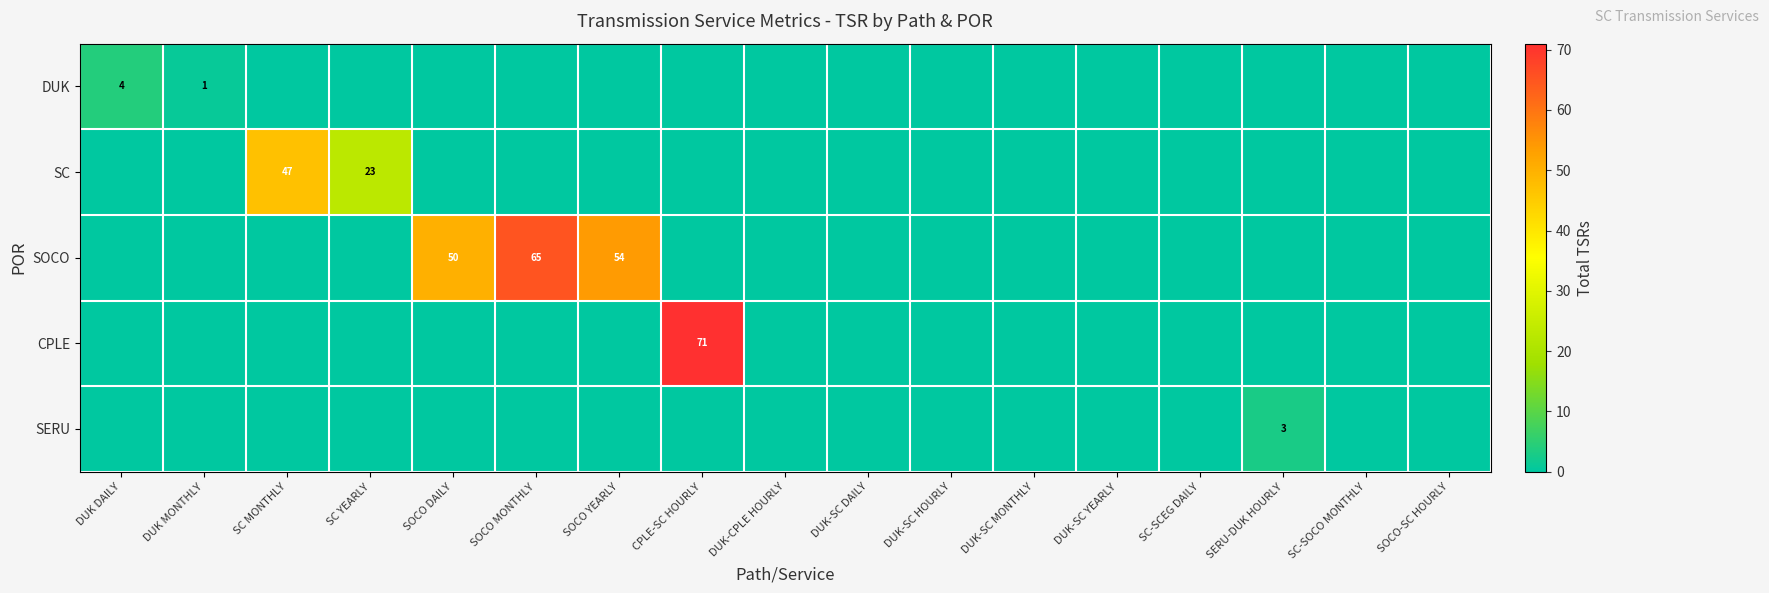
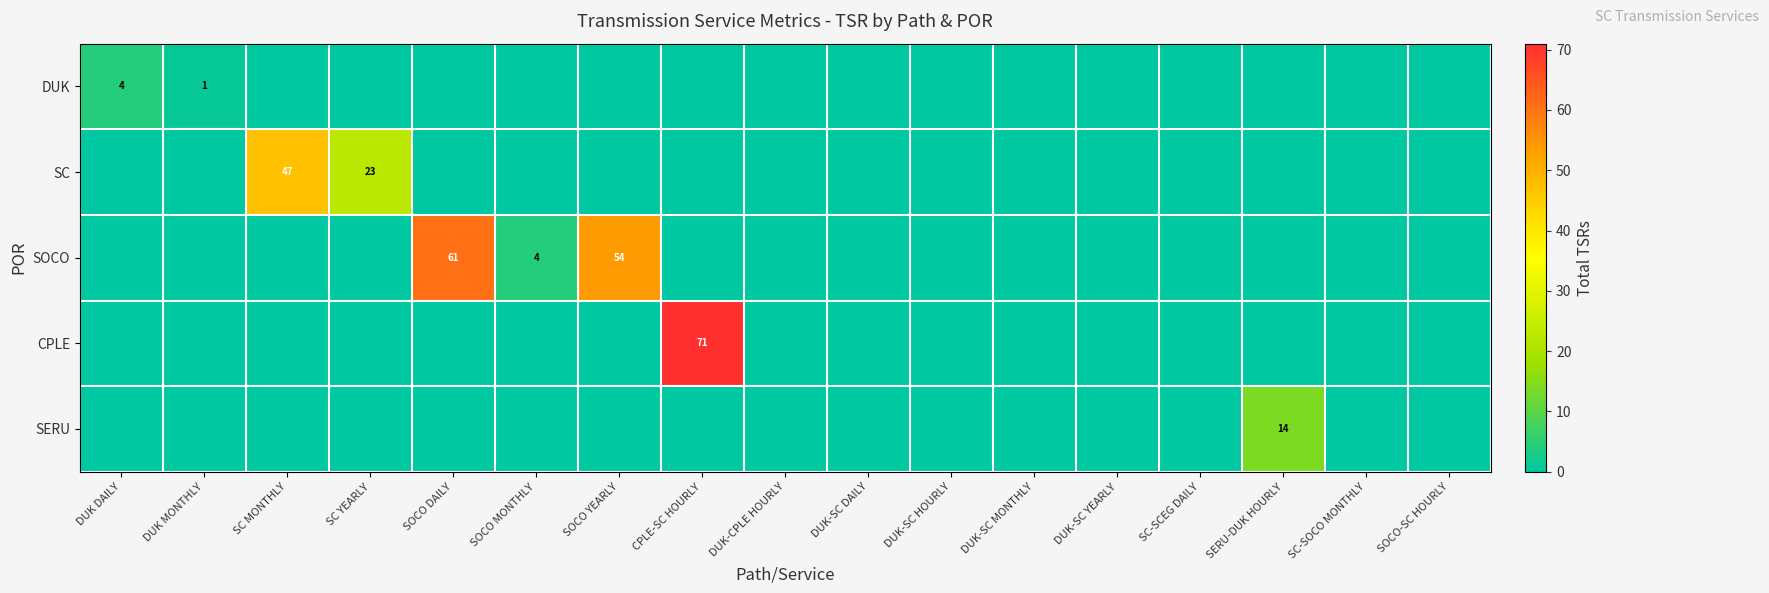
SOCO, SOCO DAILY: 50 -> 61
SOCO, SOCO MONTHLY: 65 -> 4
SERU, SERU-DUK HOURLY: 3 -> 14
